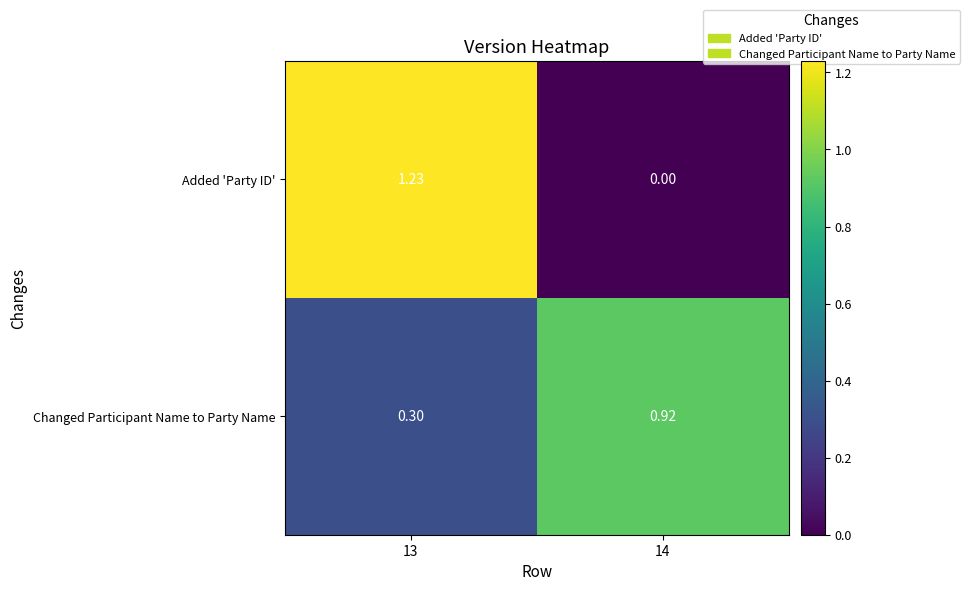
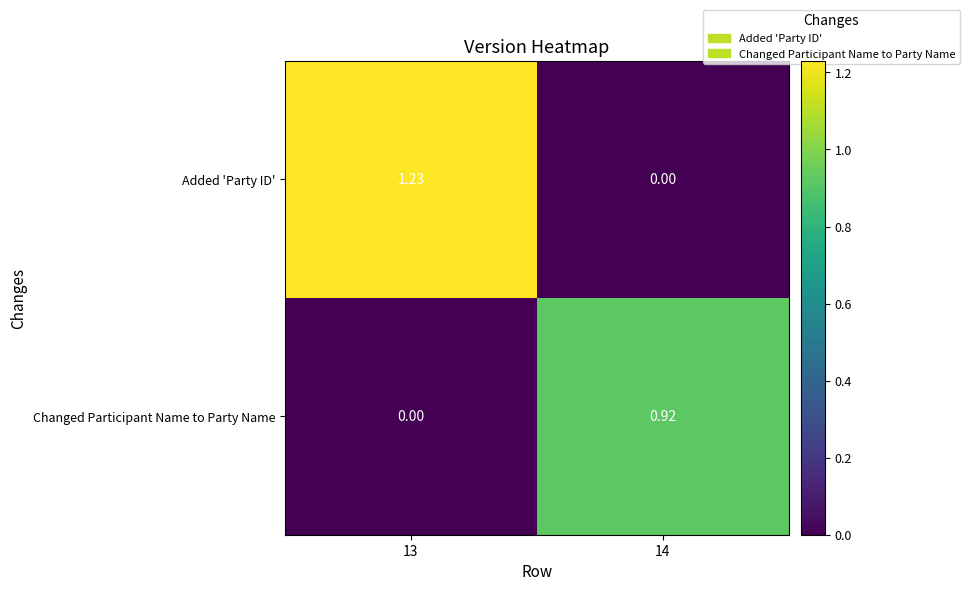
Changed Participant Name to Party Name, 13: 0.30 -> 0.00
